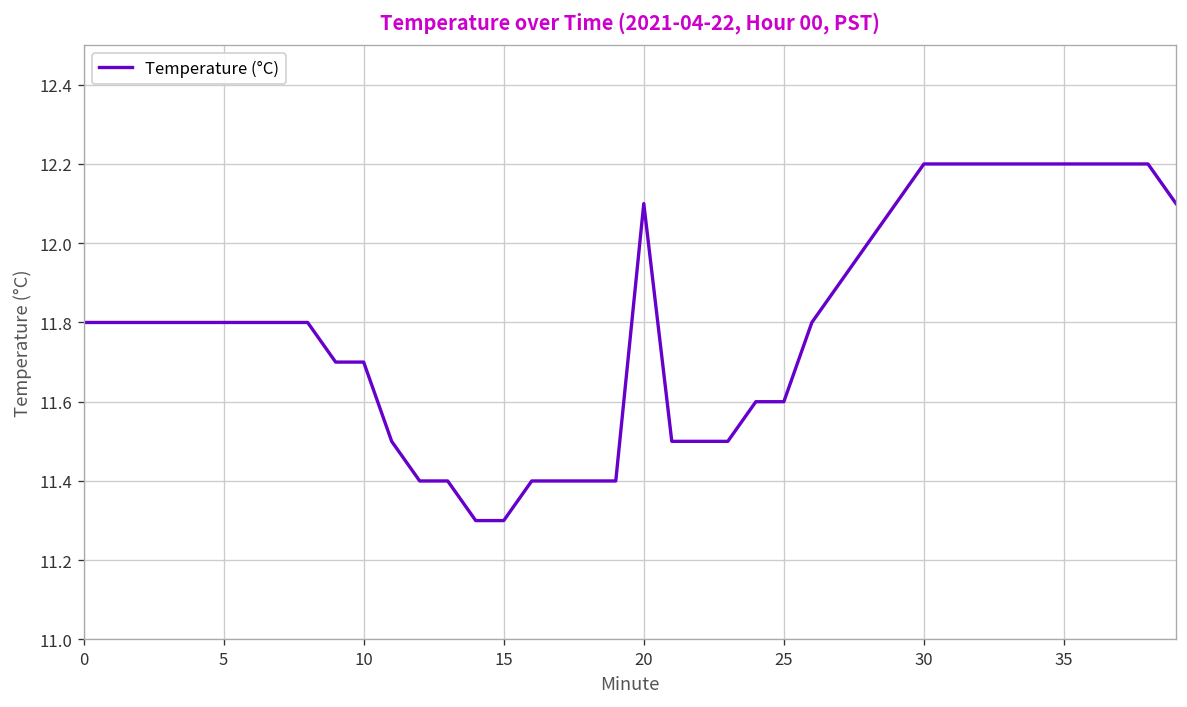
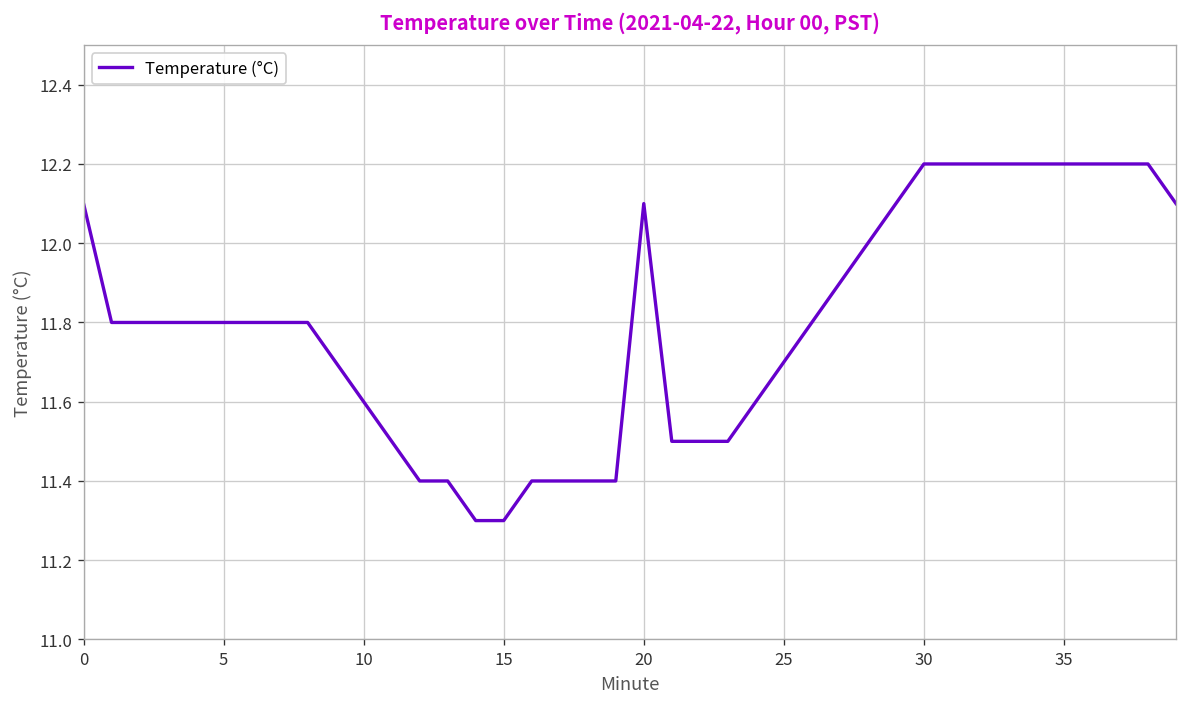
0: 11.8 -> 12.1
10: 11.7 -> 11.6
25: 11.6 -> 11.7
